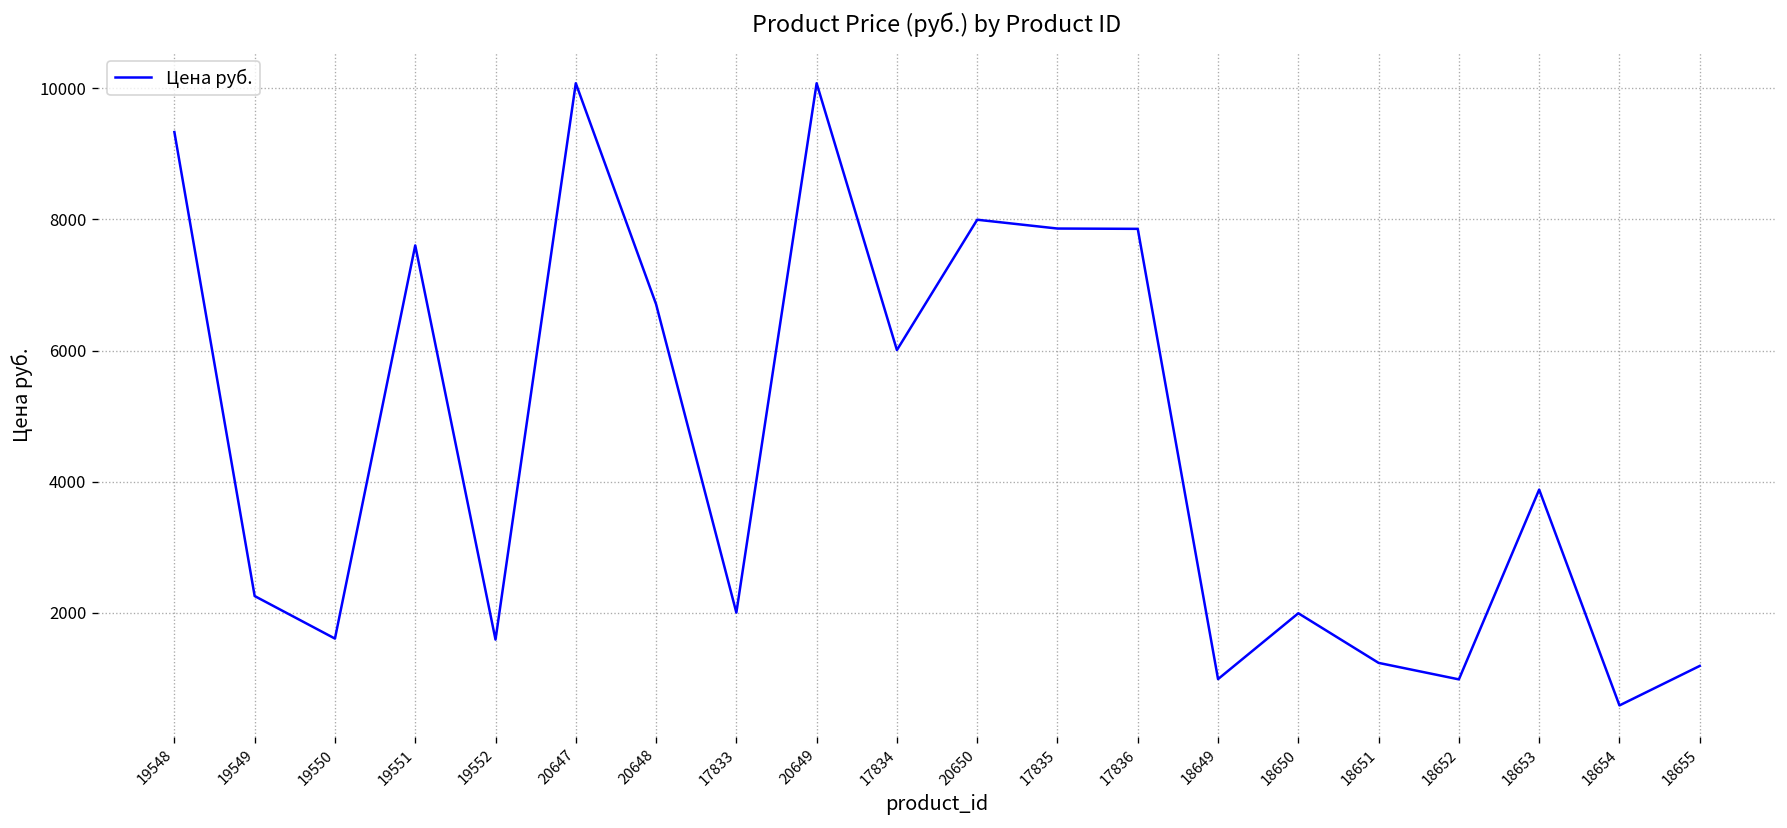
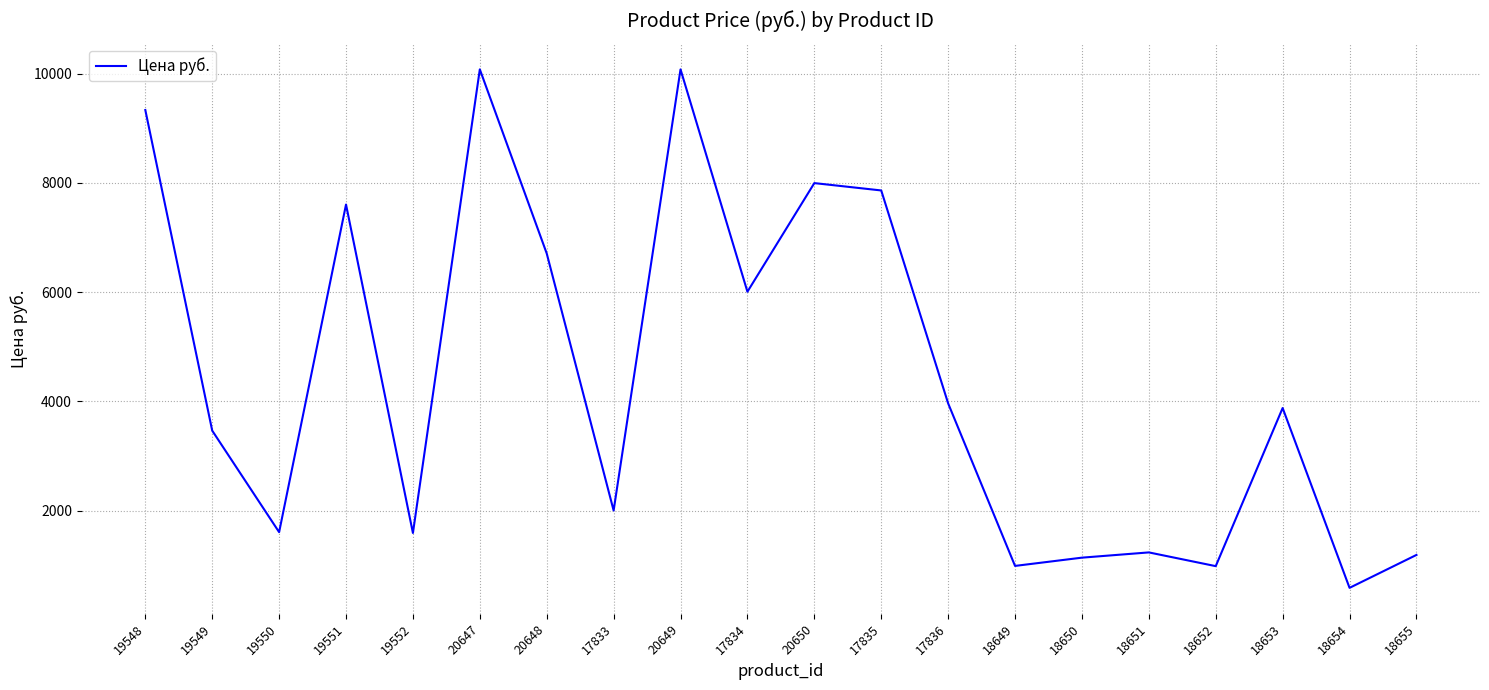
19549: 2300 -> 3500
17836: 7900 -> 4000
18650: 2000 -> 1100
